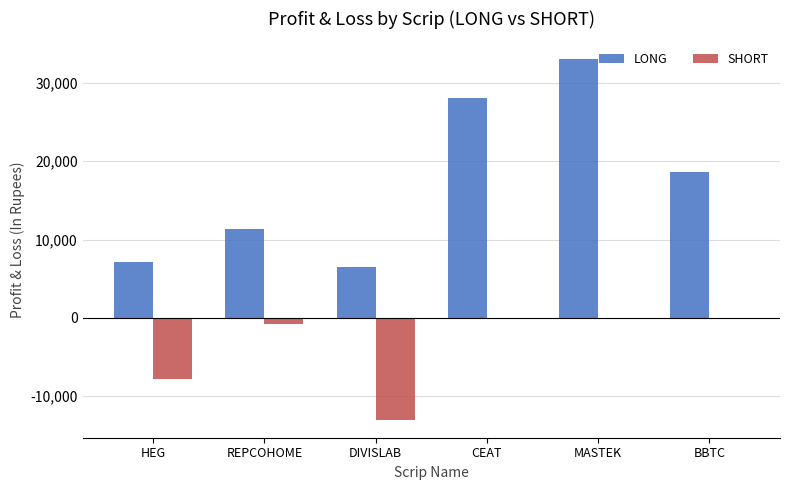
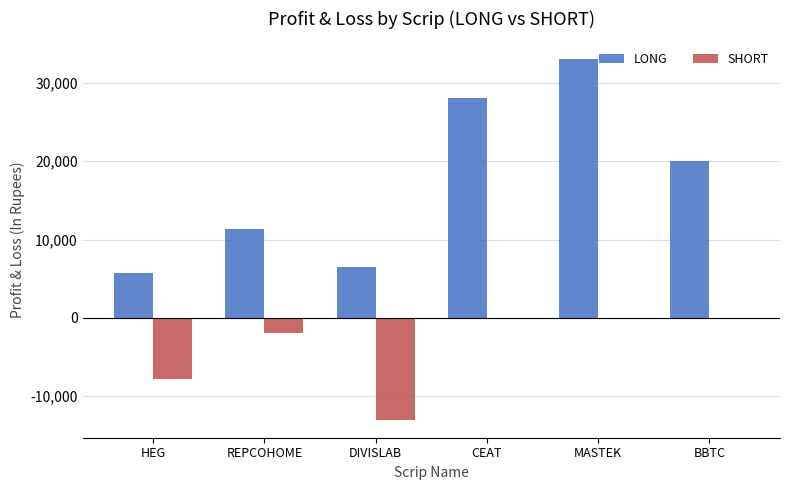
LONG, HEG: 7,000 -> 6,000
SHORT, REPCOHOME: -1,000 -> -2,000
LONG, BBTC: 19,000 -> 20,000
